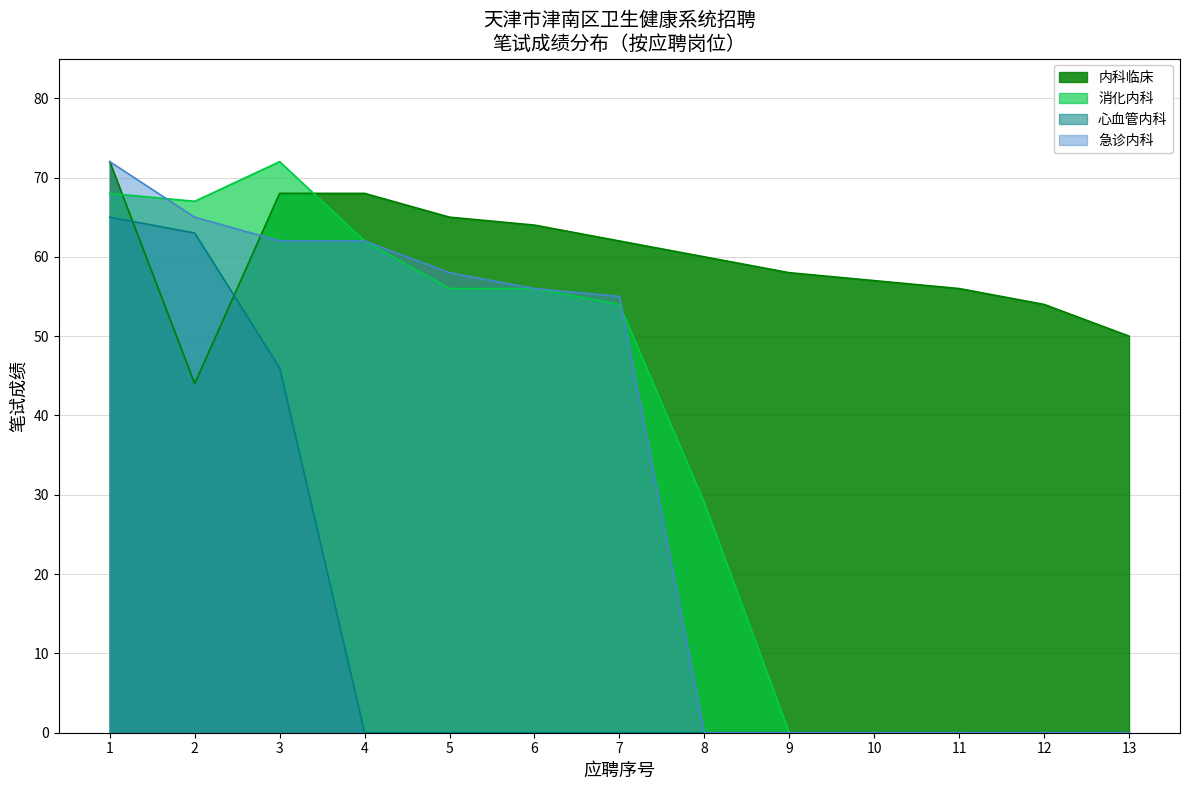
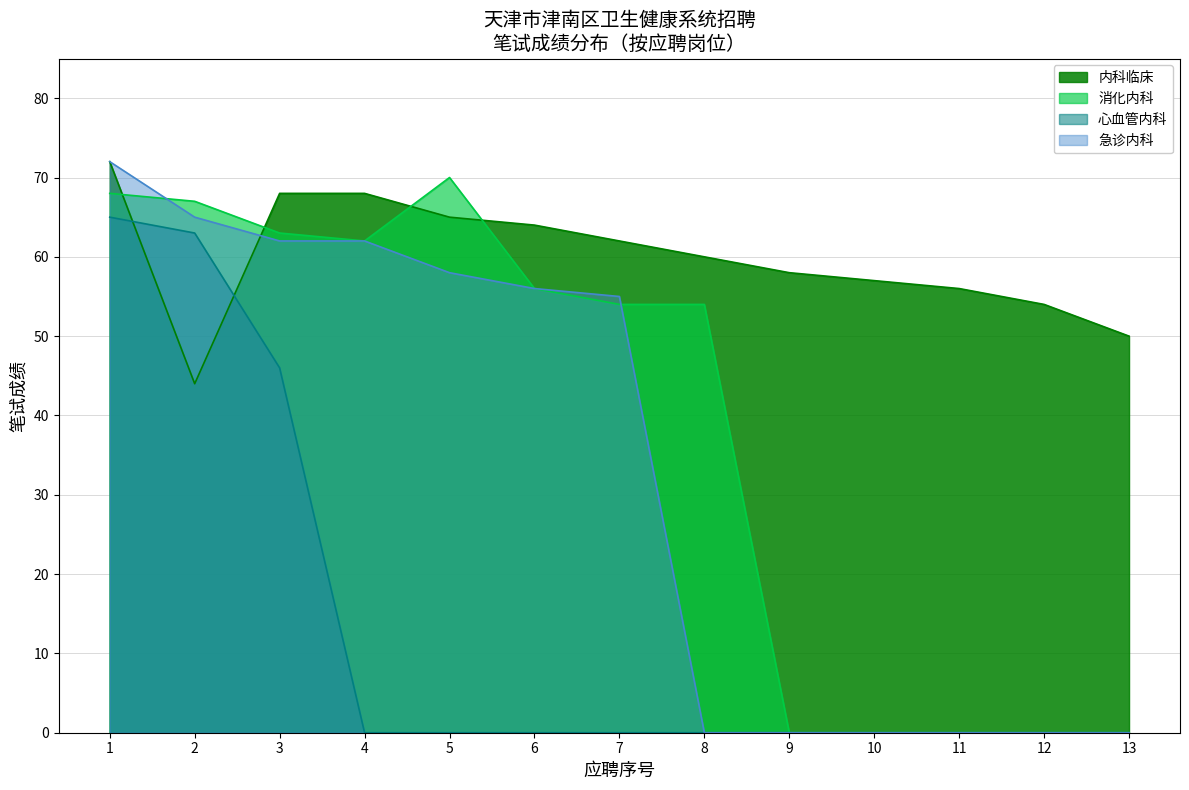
消化内科, 3: 72 -> 63
消化内科, 5: 56 -> 70
消化内科, 8: 29 -> 54
